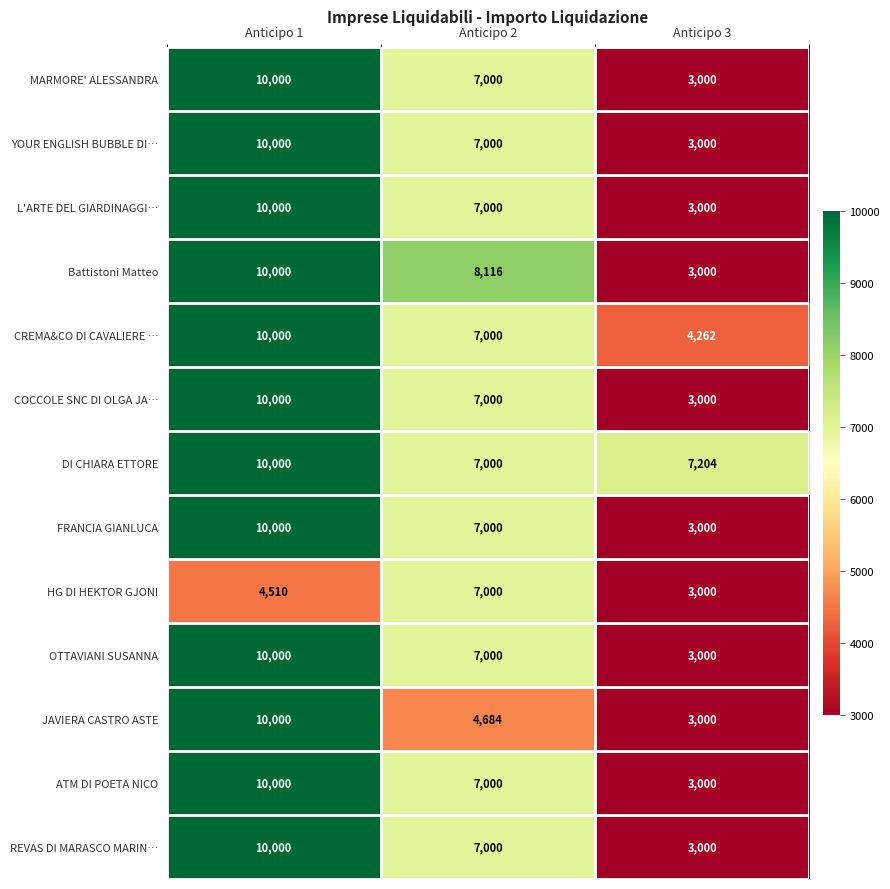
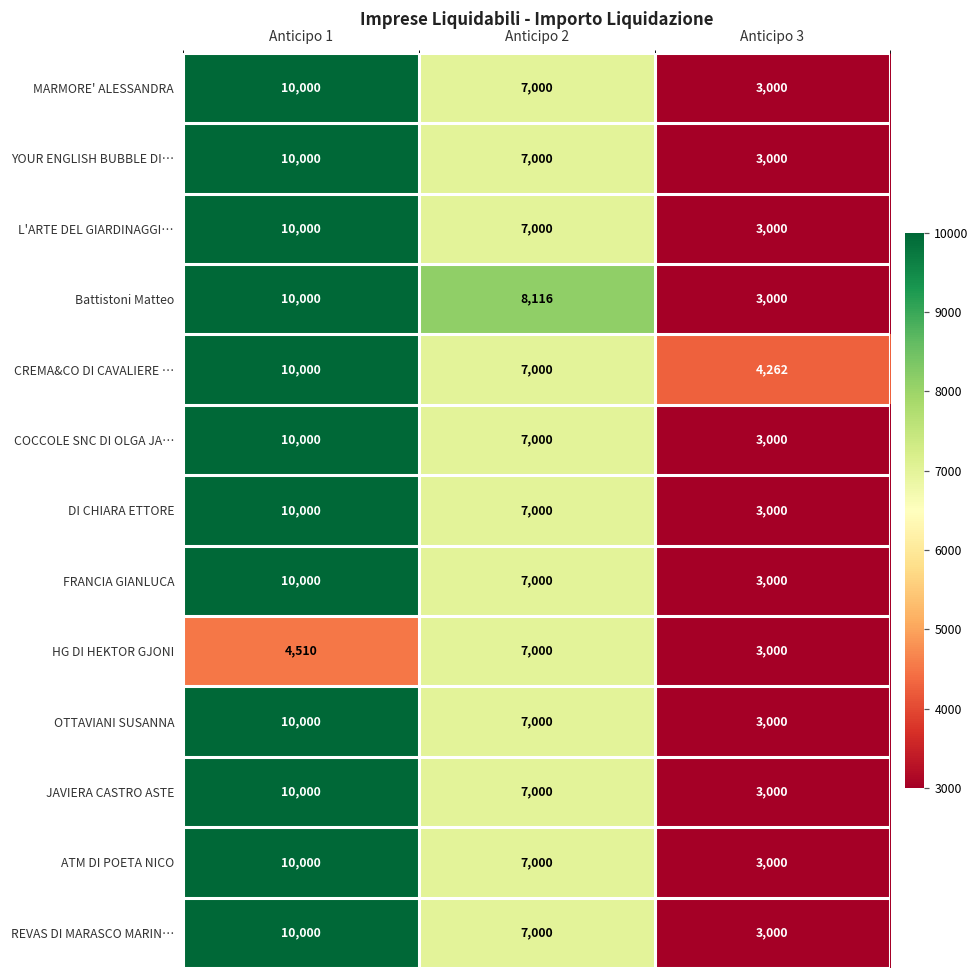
DI CHIARA ETTORE, Anticipo 3: 7,204 -> 3,000
JAVIERA CASTRO ASTE, Anticipo 2: 4,684 -> 7,000
